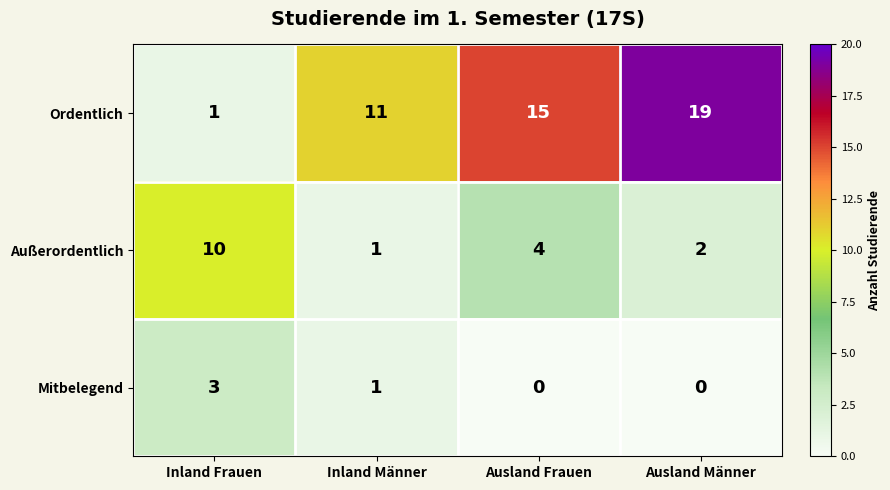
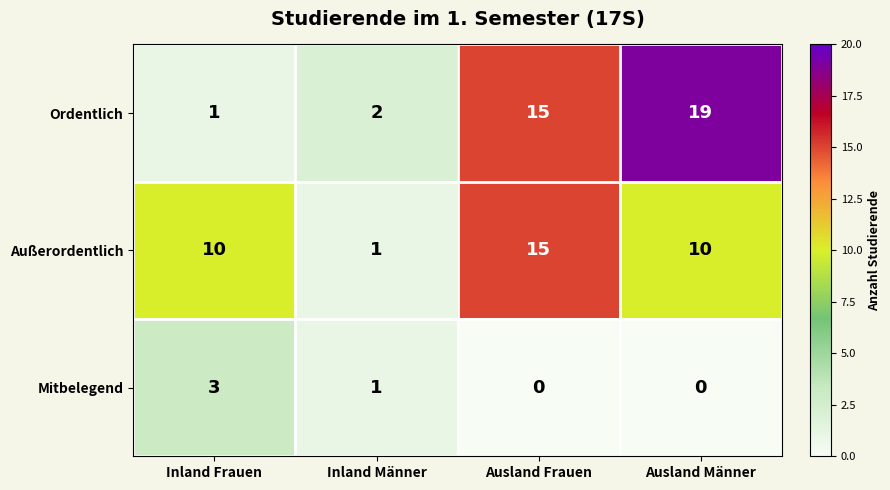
Ordentlich, Inland Männer: 11 -> 2
Außerordentlich, Ausland Frauen: 4 -> 15
Außerordentlich, Ausland Männer: 2 -> 10
